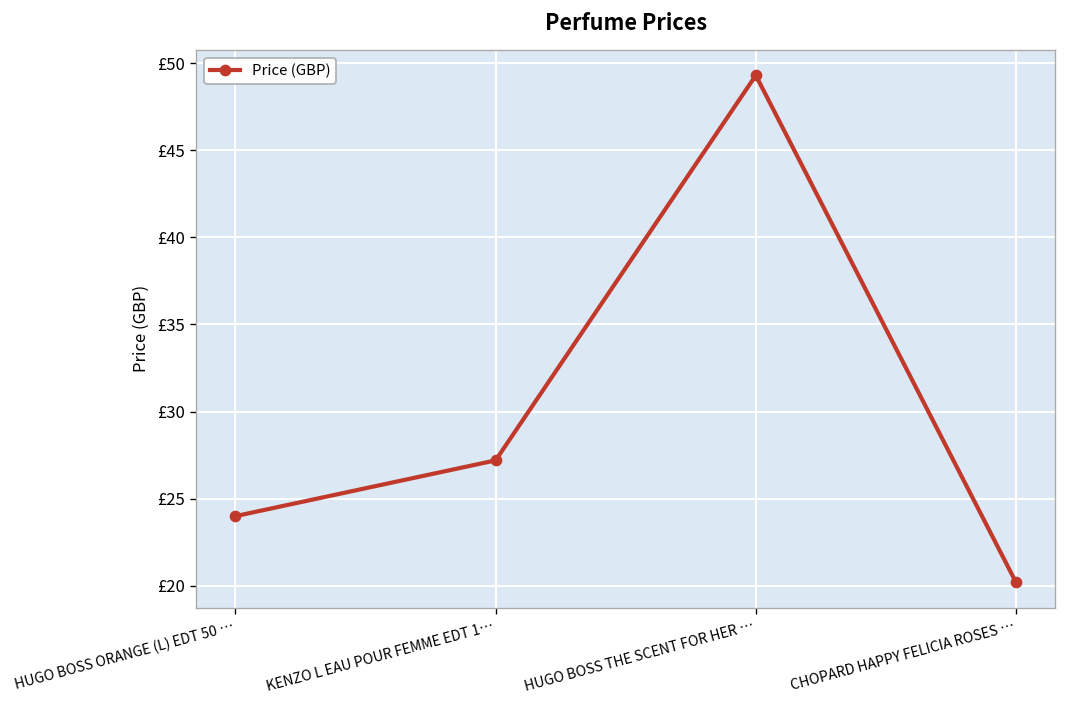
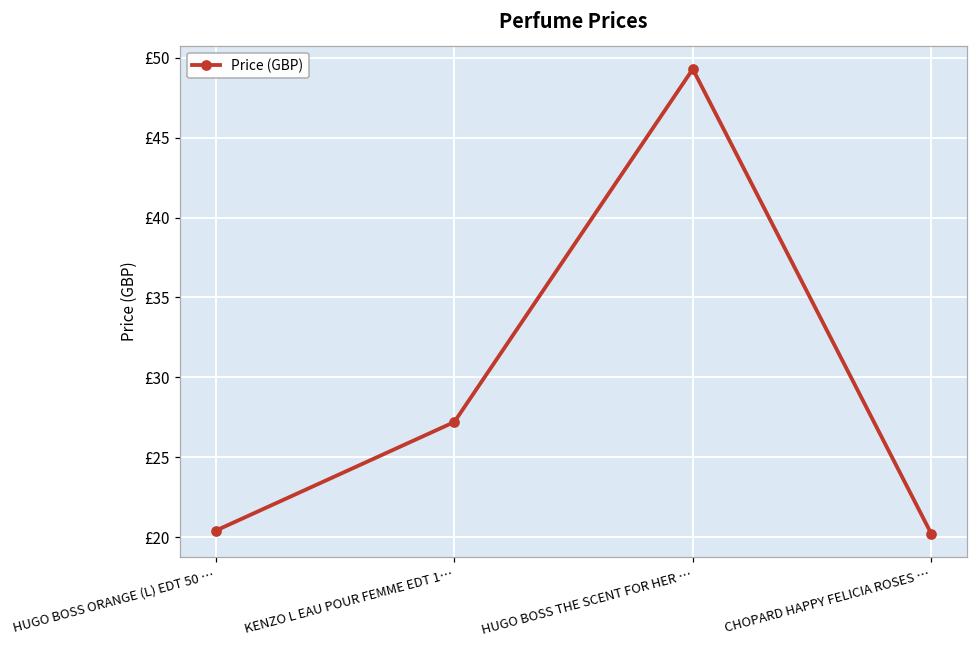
HUGO BOSS ORANGE (L) EDT 50 …: £24.0 -> £20.4
